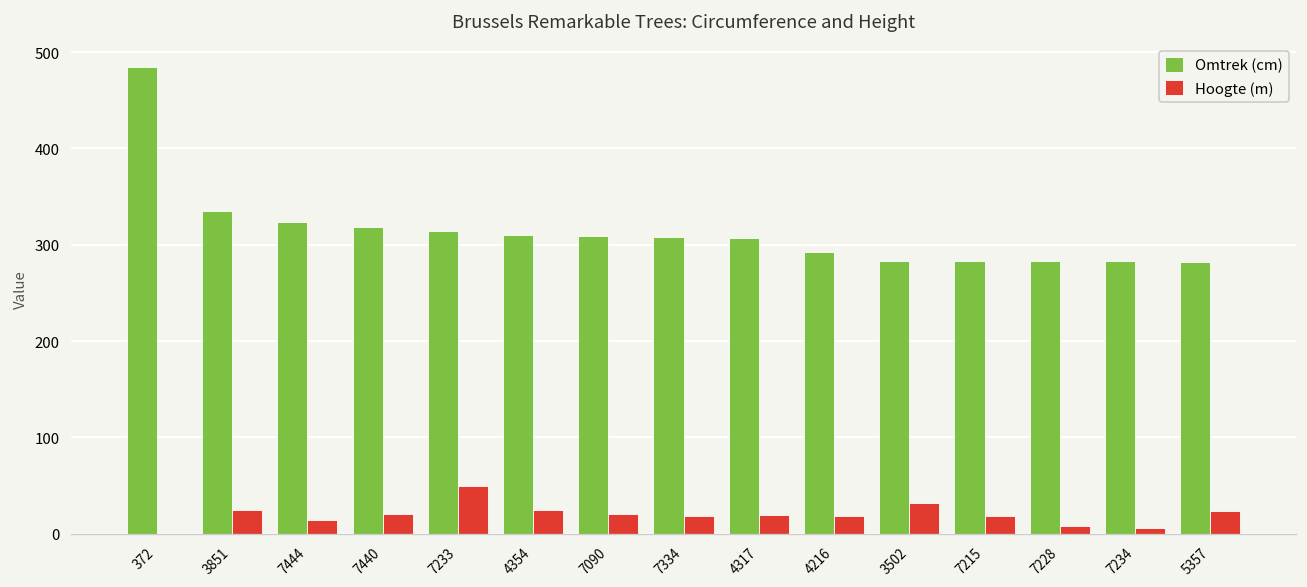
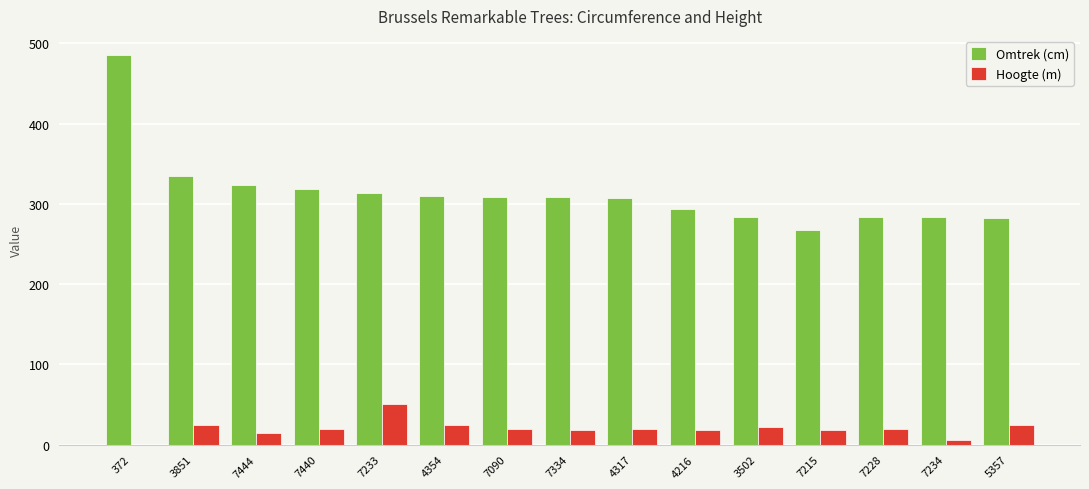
Hoogte (m), 3502: 30 -> 20
Omtrek (cm), 7215: 280 -> 270
Hoogte (m), 7228: 10 -> 20
